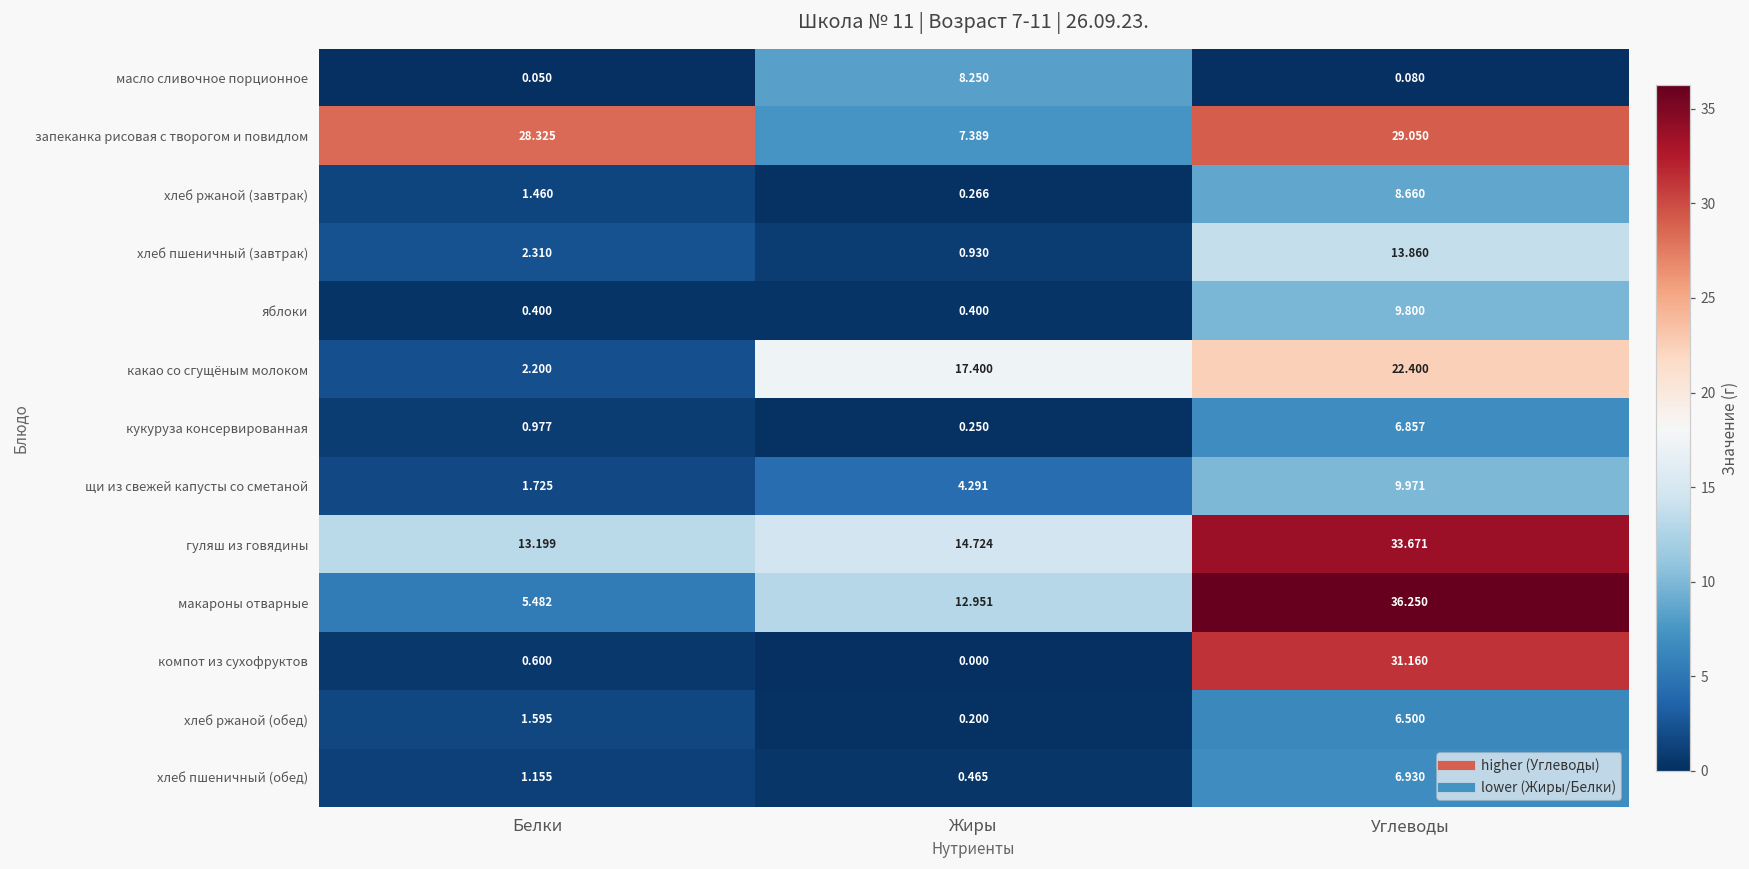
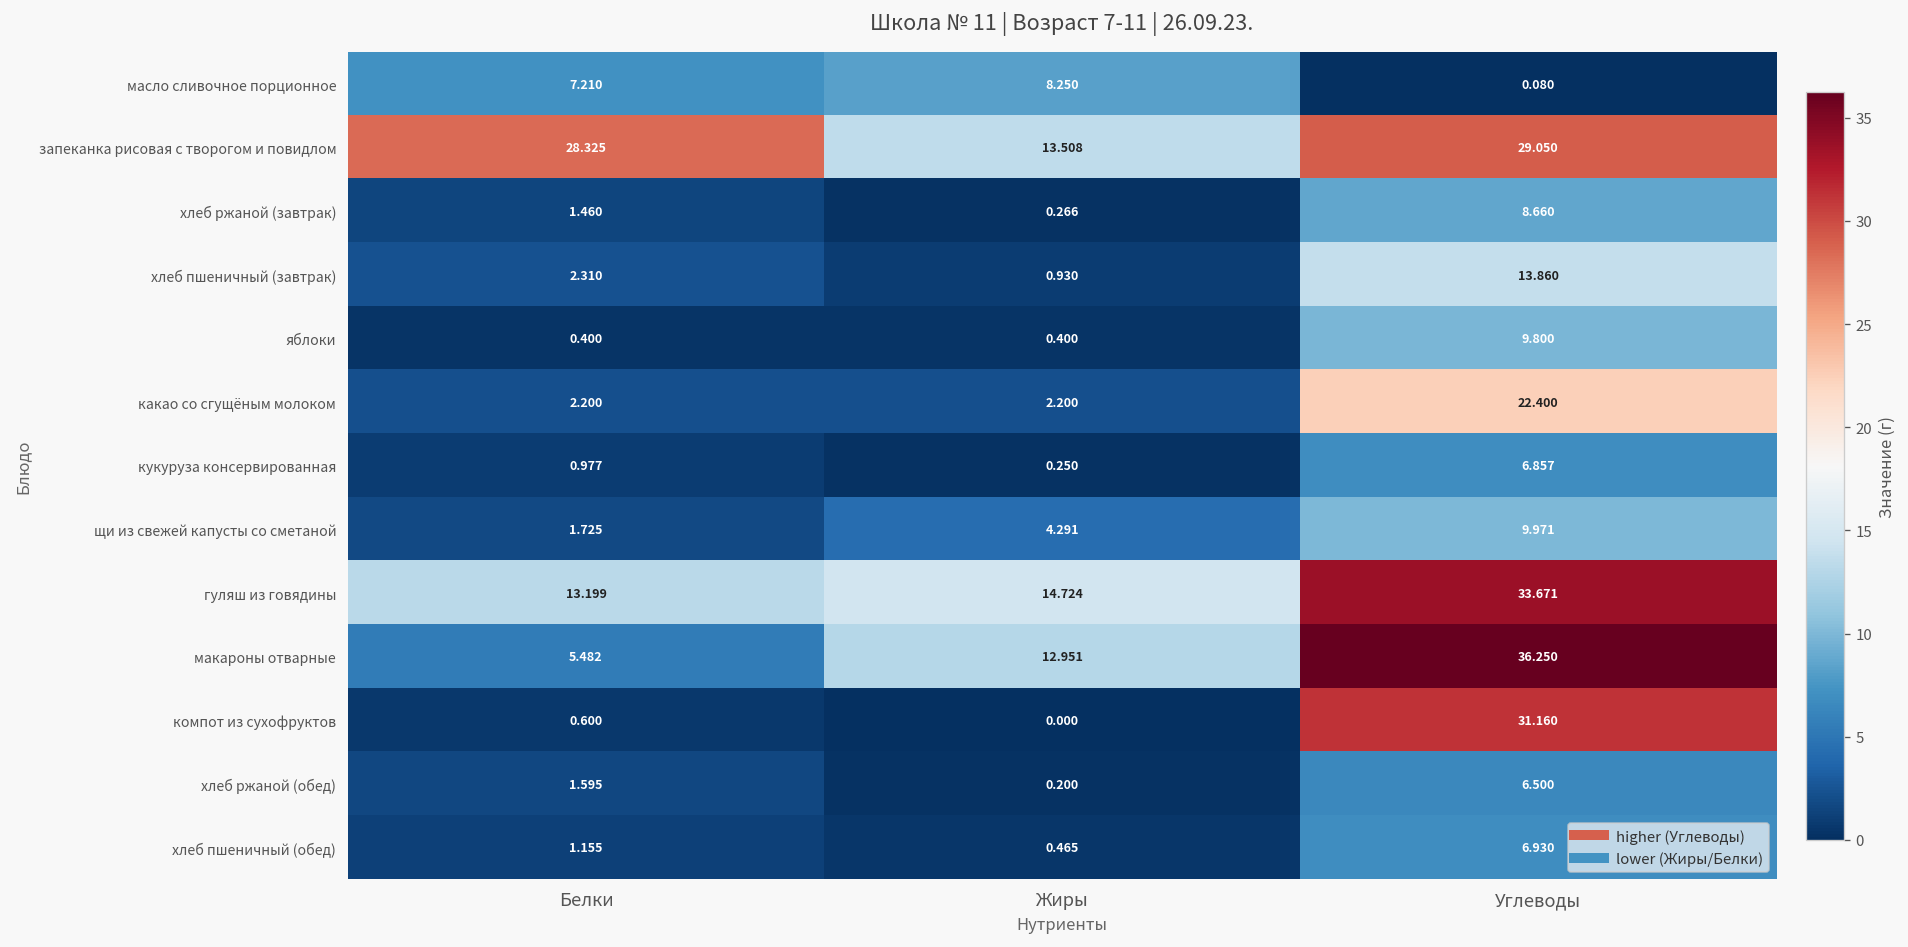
масло сливочное порционное, Белки: 0.050 -> 7.210
запеканка рисовая с творогом и повидлом, Жиры: 7.389 -> 13.508
какао со сгущёным молоком, Жиры: 17.400 -> 2.200
